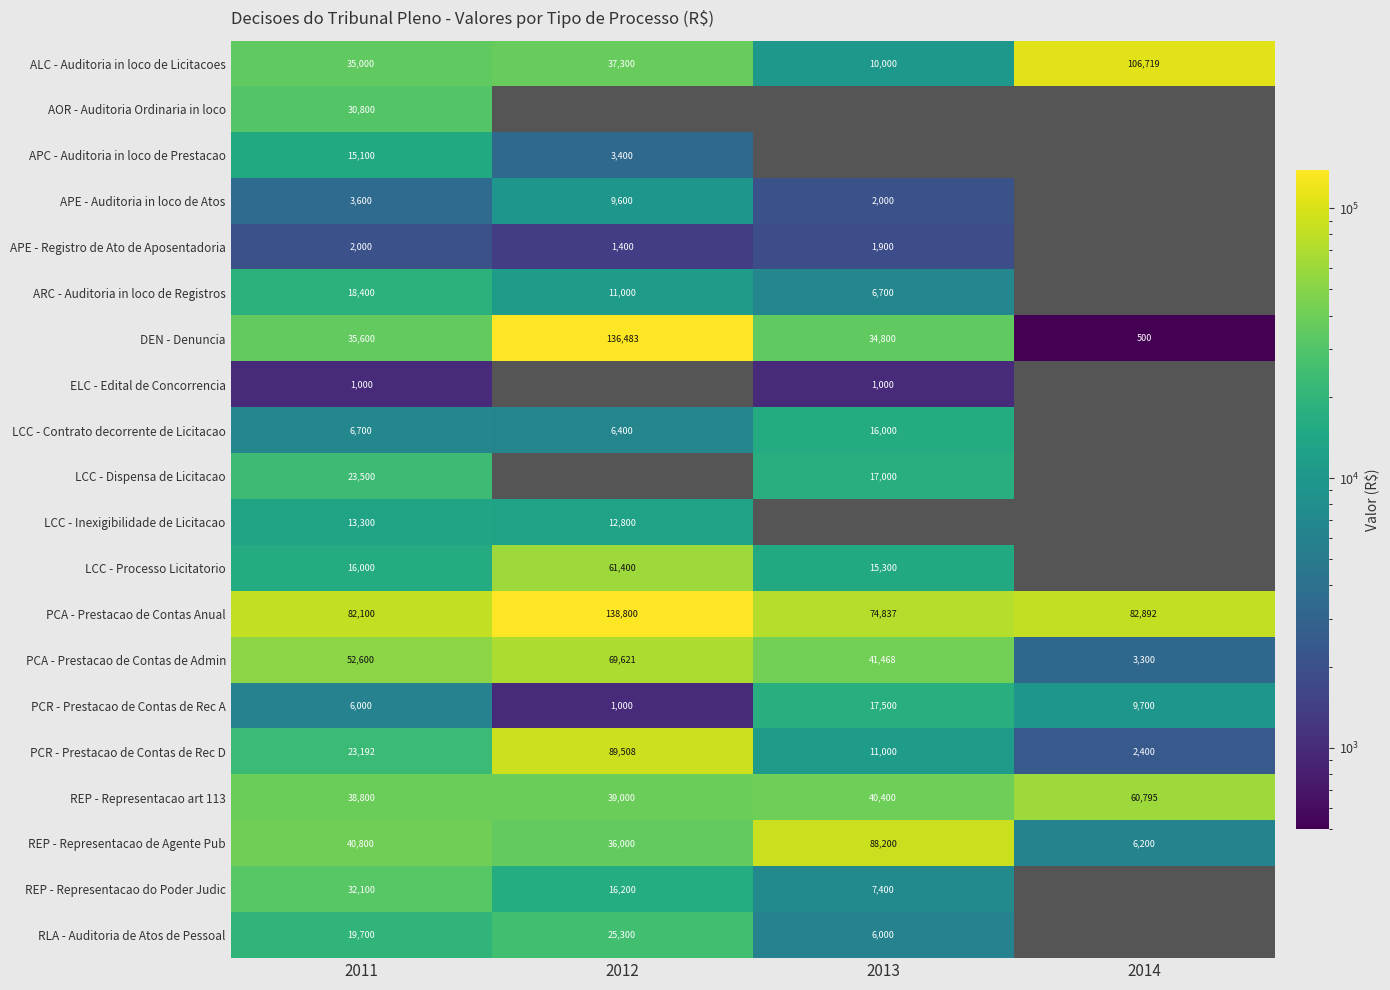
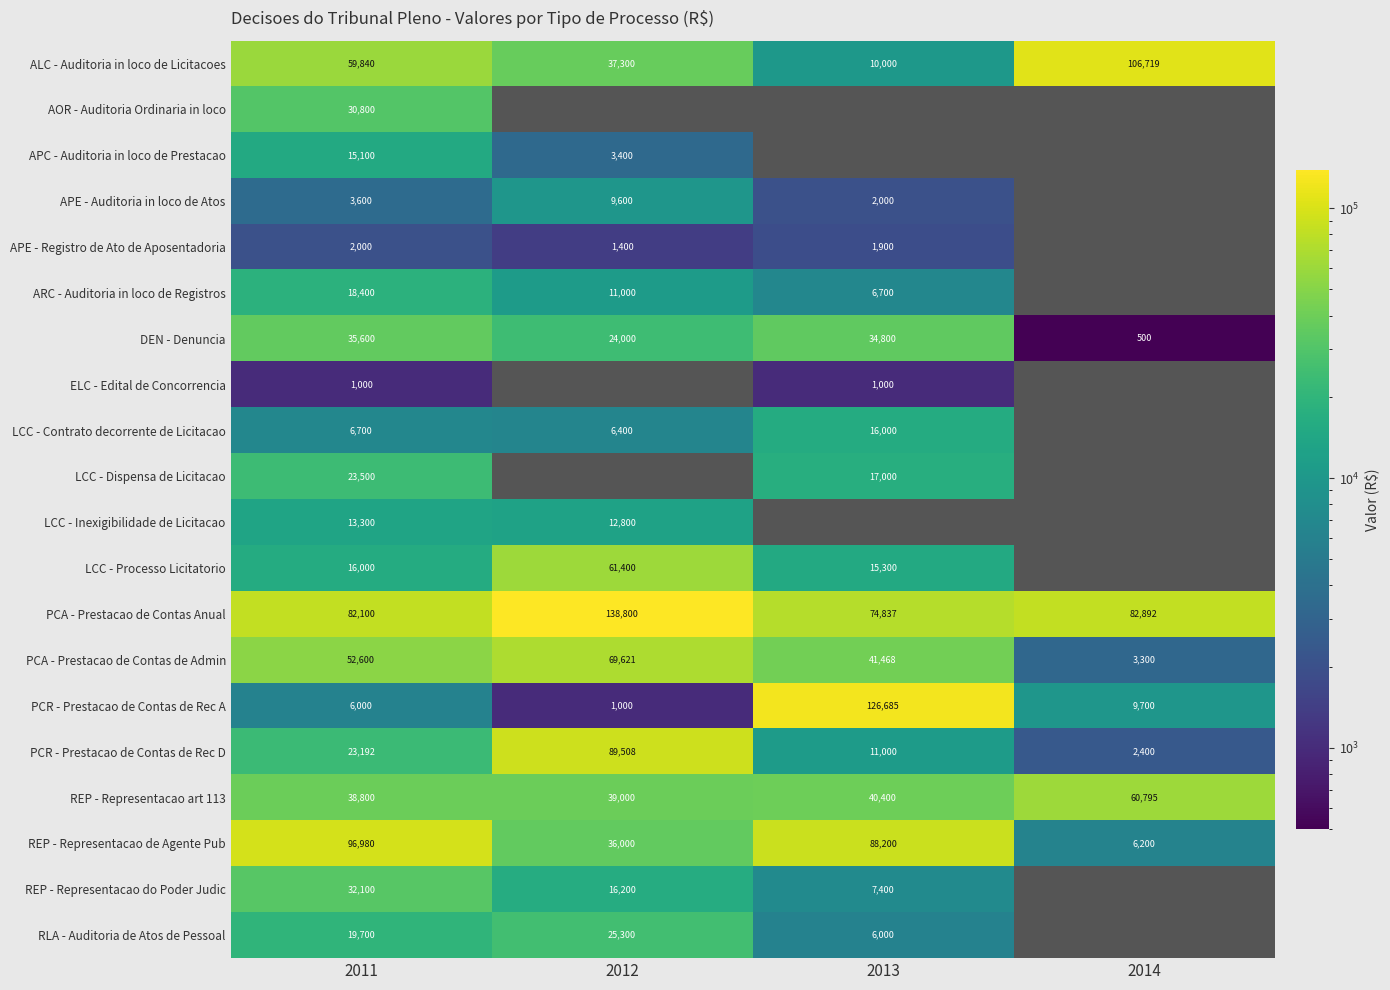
ALC - Auditoria in loco de Licitacoes, 2011: 35,000 -> 59,840
DEN - Denuncia, 2012: 136,483 -> 24,000
PCR - Prestacao de Contas de Rec A, 2013: 17,500 -> 126,685
REP - Representacao de Agente Pub, 2011: 40,800 -> 96,980
